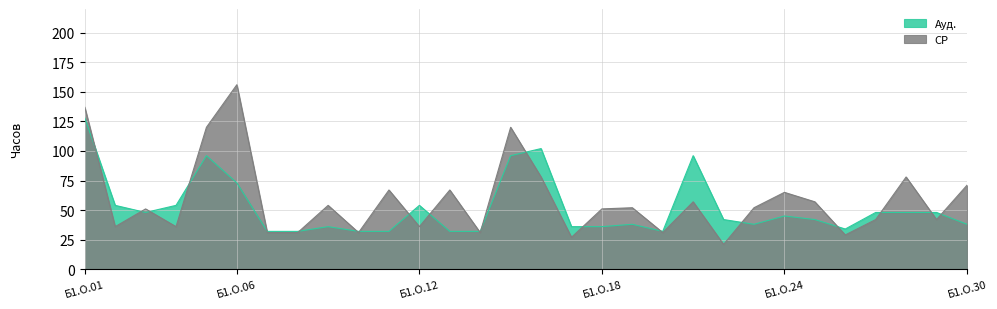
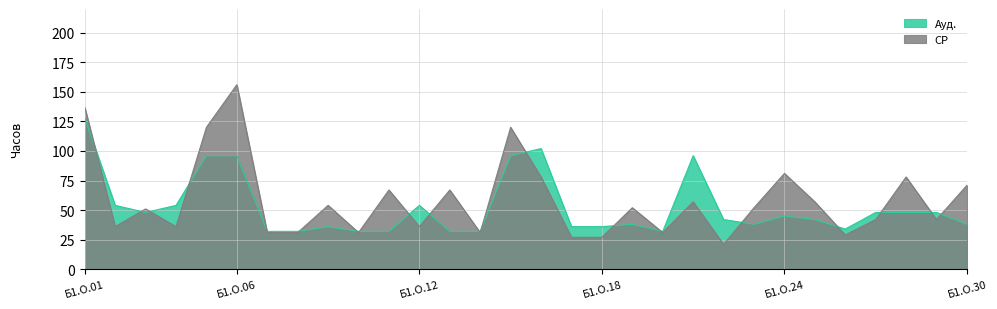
Ауд., Б1.О.06: 73 -> 96
СР, Б1.О.18: 51 -> 27
СР, Б1.О.24: 65 -> 81
